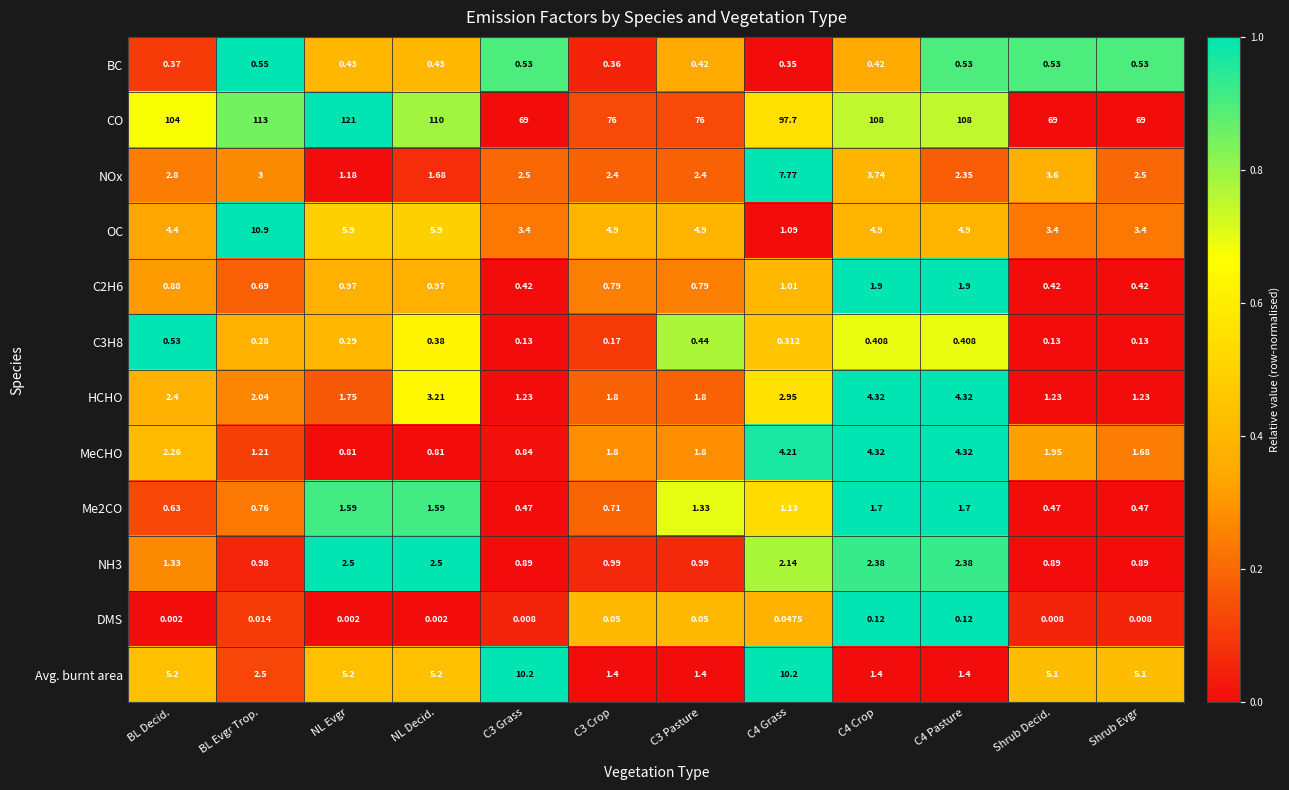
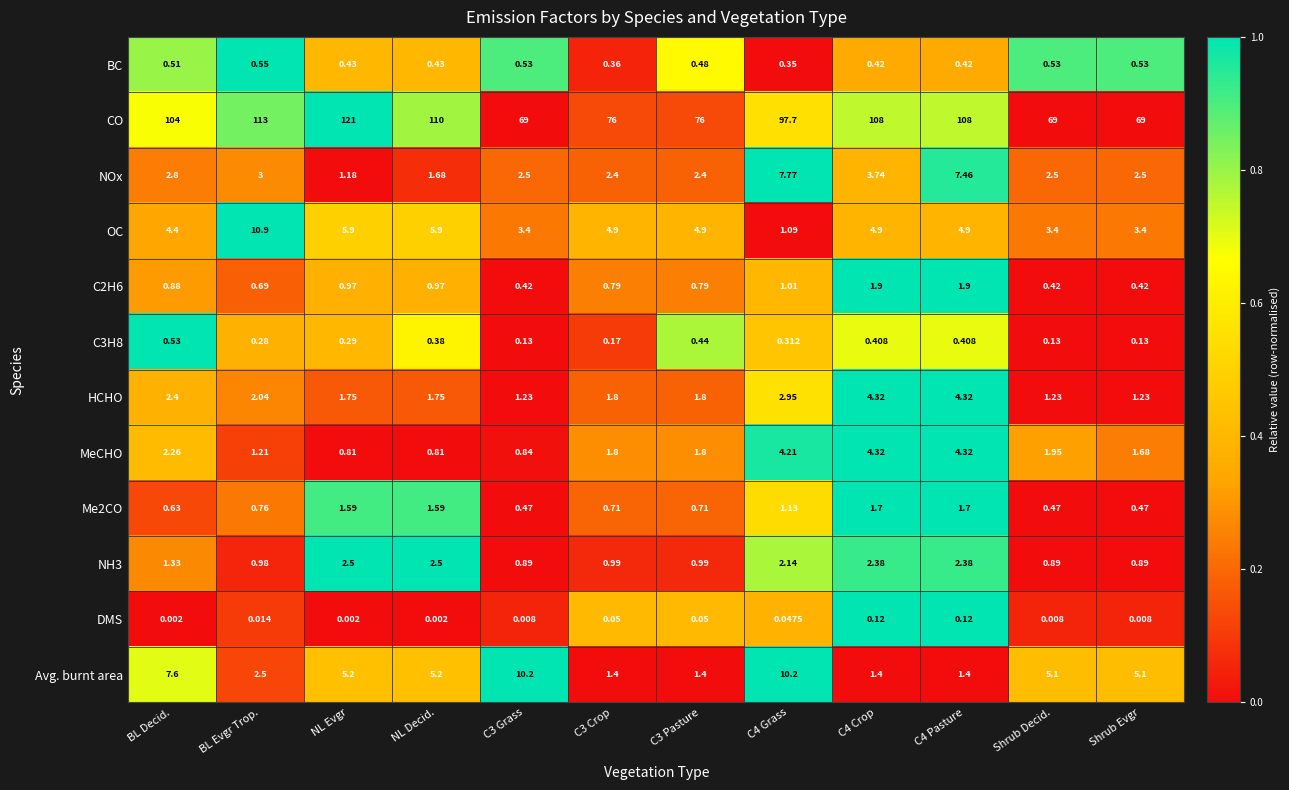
BC, BL Decid.: 0.37 -> 0.51
BC, C3 Pasture: 0.42 -> 0.48
BC, C4 Pasture: 0.53 -> 0.42
NOx, C4 Pasture: 2.35 -> 7.46
NOx, Shrub Decid.: 3.6 -> 2.5
HCHO, NL Decid.: 3.21 -> 1.75
Me2CO, C3 Pasture: 1.33 -> 0.71
Avg. burnt area, BL Decid.: 5.2 -> 7.6
